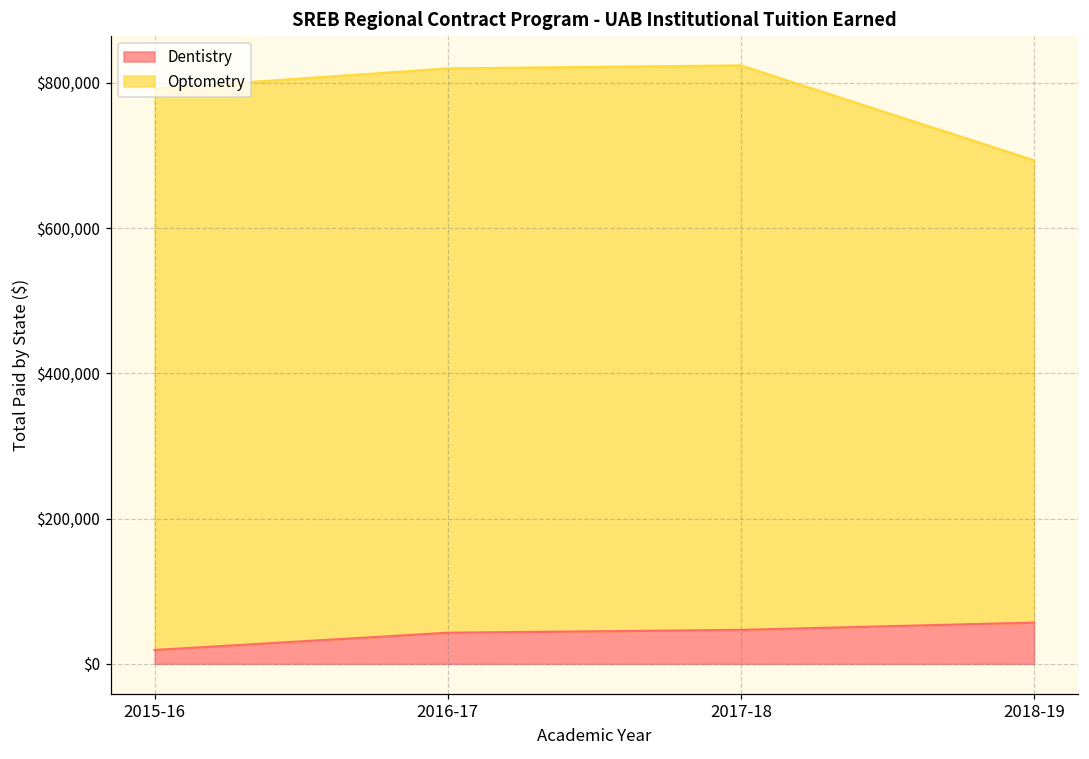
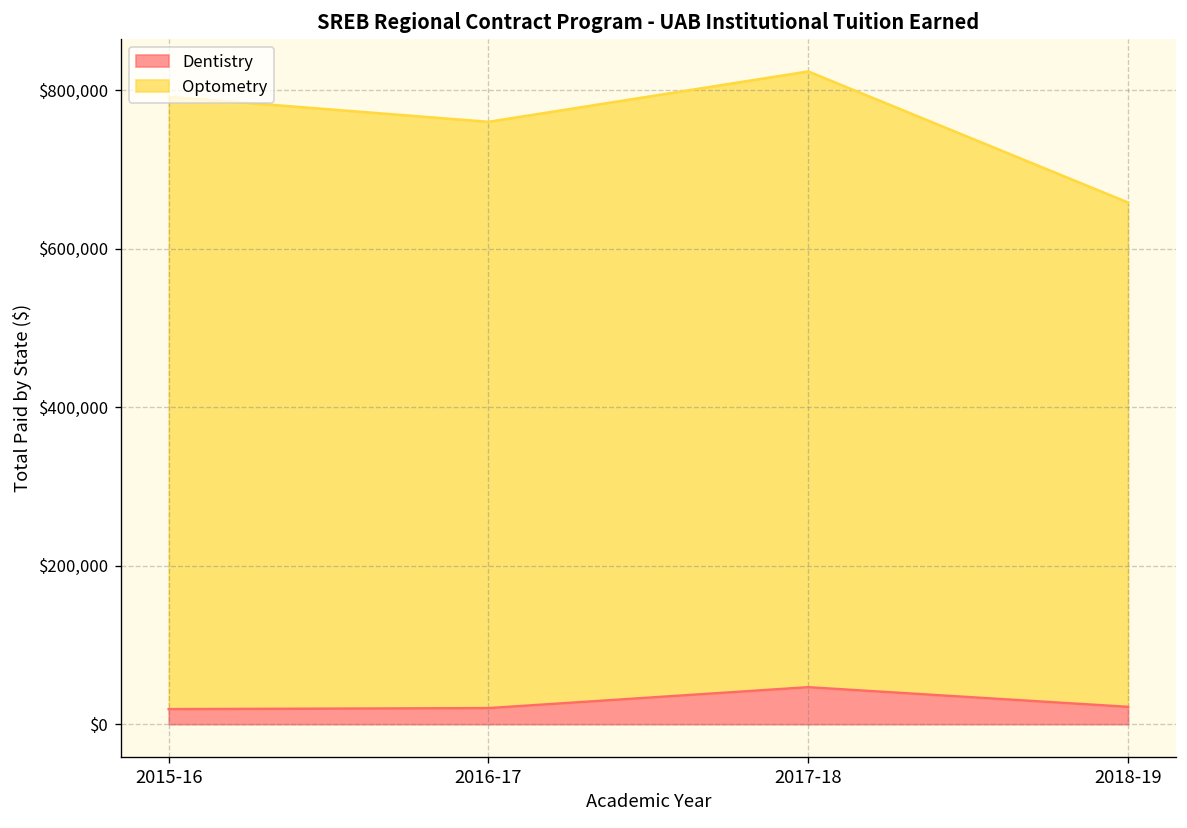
Dentistry, 2016-17: $40,000 -> $20,000
Optometry, 2016-17: $780,000 -> $740,000
Dentistry, 2018-19: $60,000 -> $20,000
